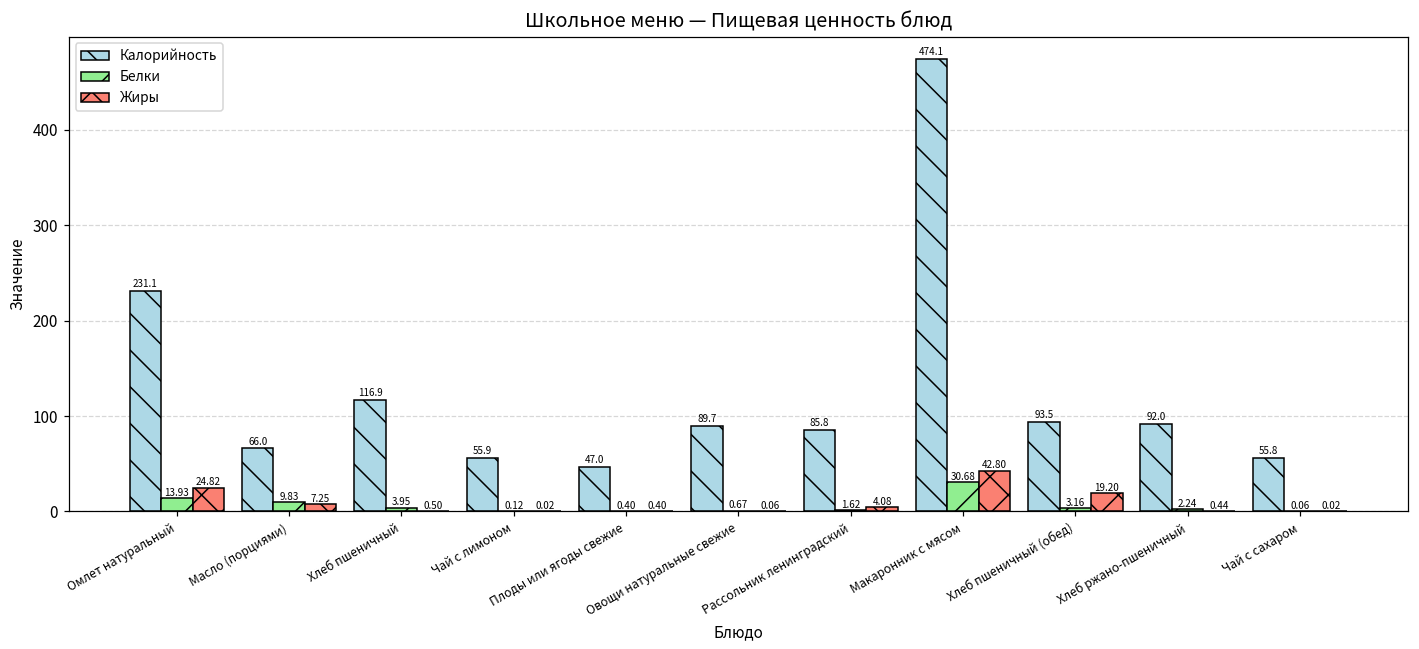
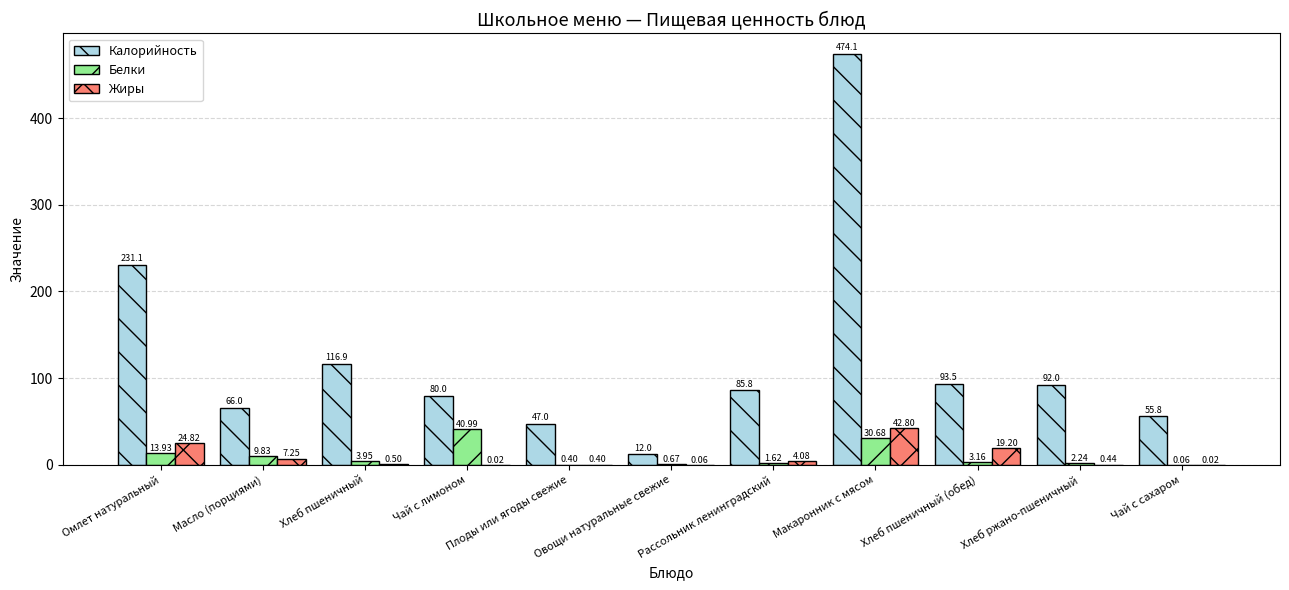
Калорийность, Чай с лимоном: 55.9 -> 80.0
Белки, Чай с лимоном: 0.12 -> 40.99
Калорийность, Овощи натуральные свежие: 89.7 -> 12.0
